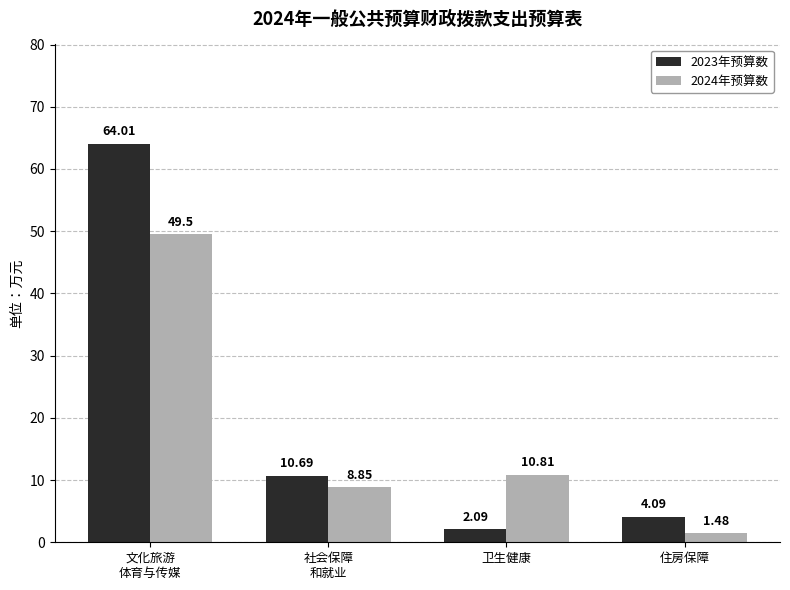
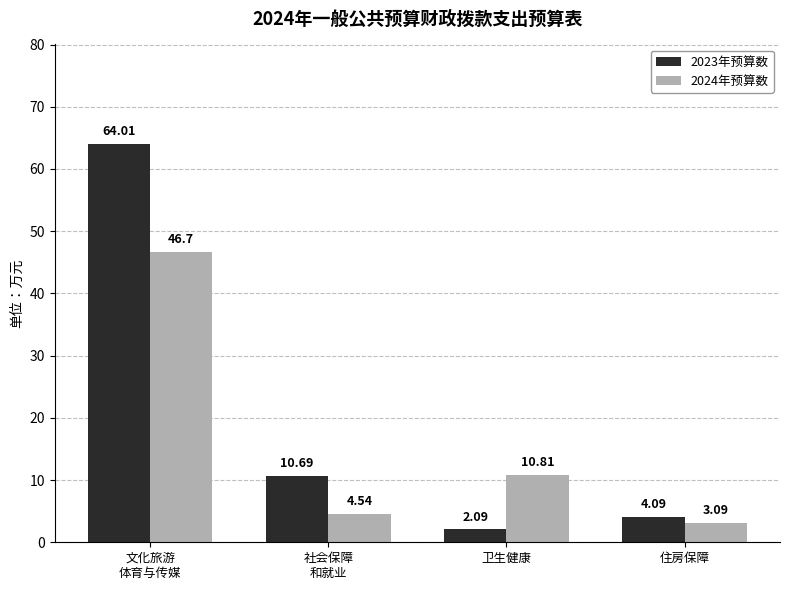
2024年预算数, 文化旅游 体育与传媒: 49.5 -> 46.7
2024年预算数, 社会保障 和就业: 8.85 -> 4.54
2024年预算数, 住房保障: 1.48 -> 3.09
